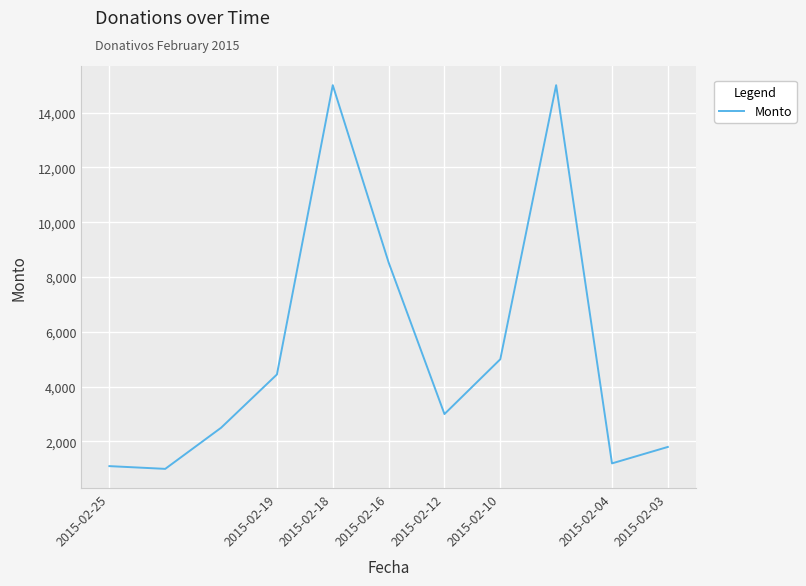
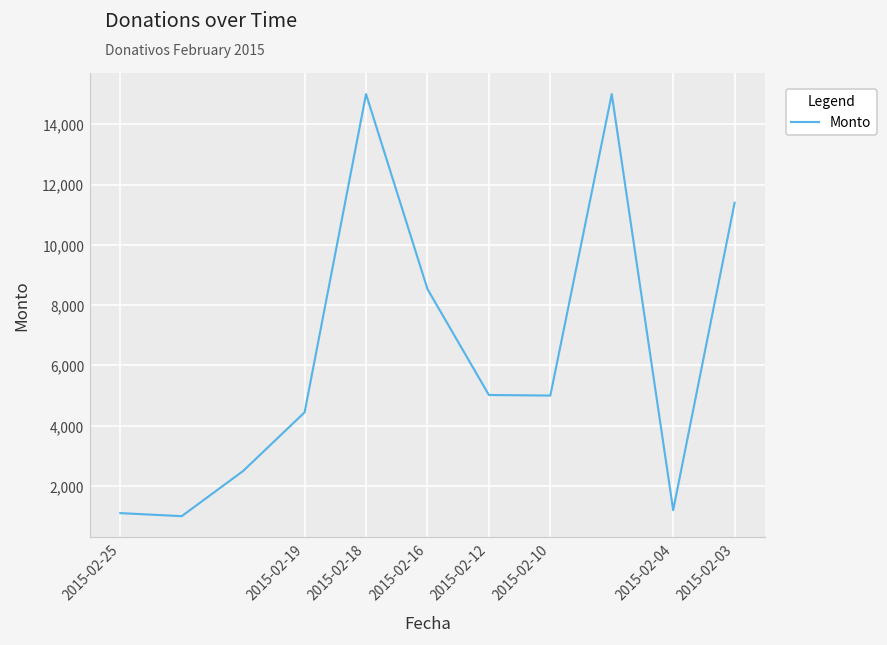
2015-02-12: 3,000 -> 5,000
2015-02-03: 1,800 -> 11,400
